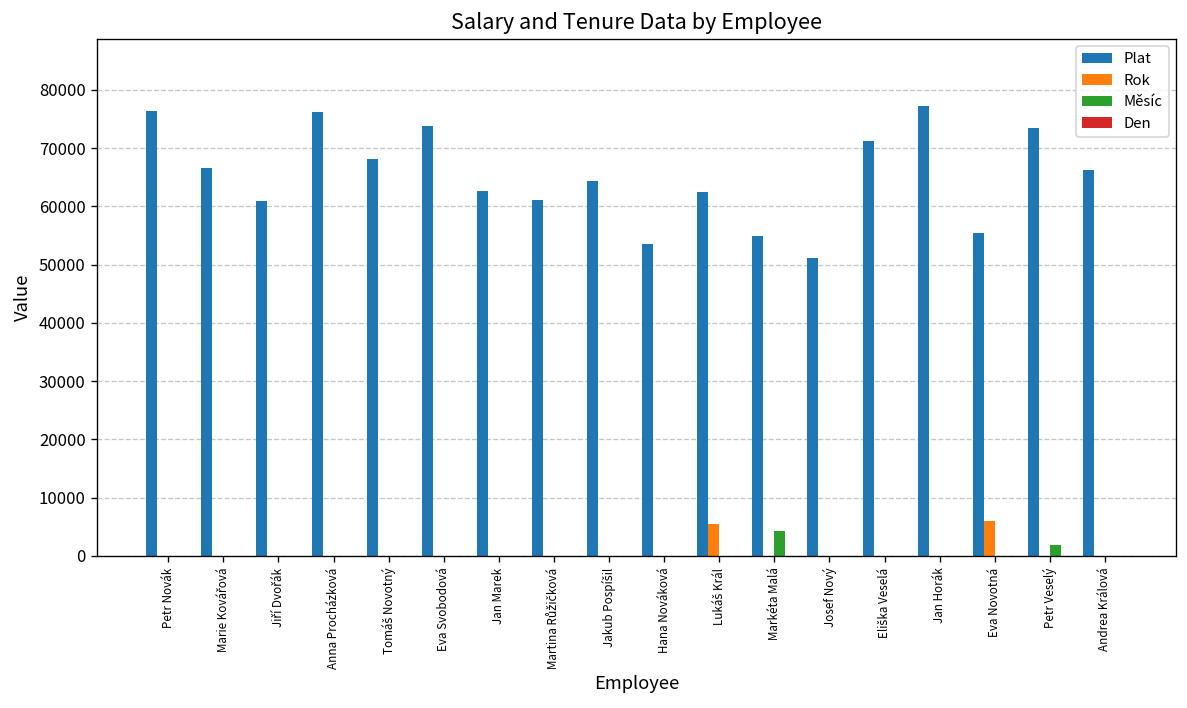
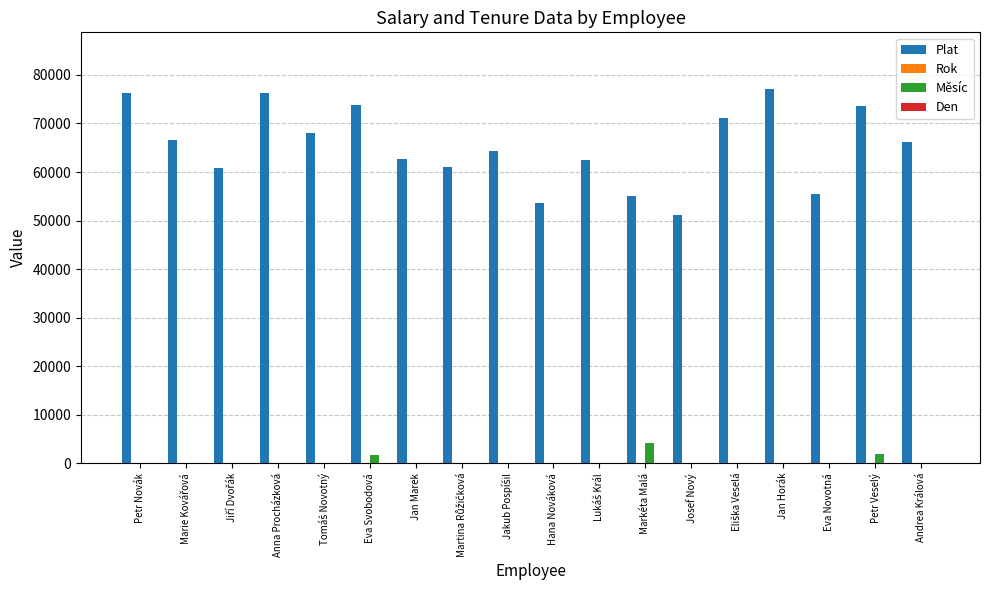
Měsíc, Eva Svobodová: 0 -> 2000
Rok, Lukáš Král: 6000 -> 0
Rok, Eva Novotná: 6000 -> 0
